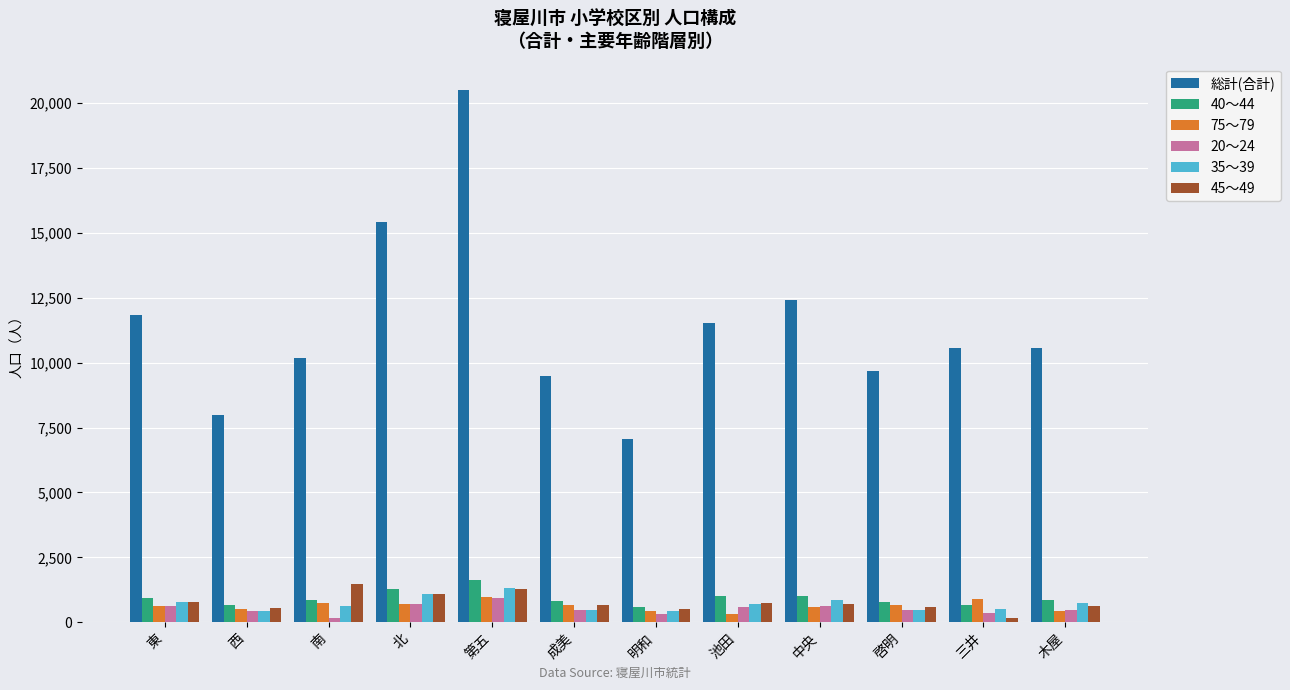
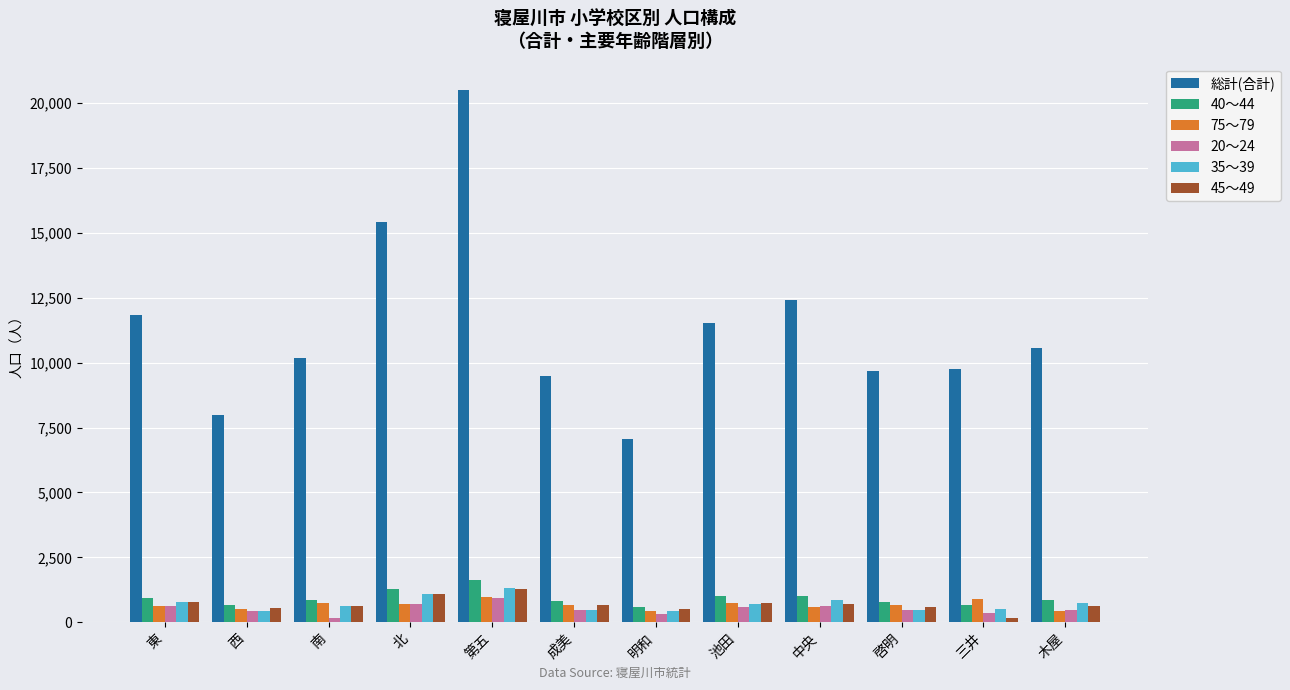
45～49, 南: 1,500 -> 600
75～79, 池田: 300 -> 800
総計(合計), 三井: 10,600 -> 9,700
